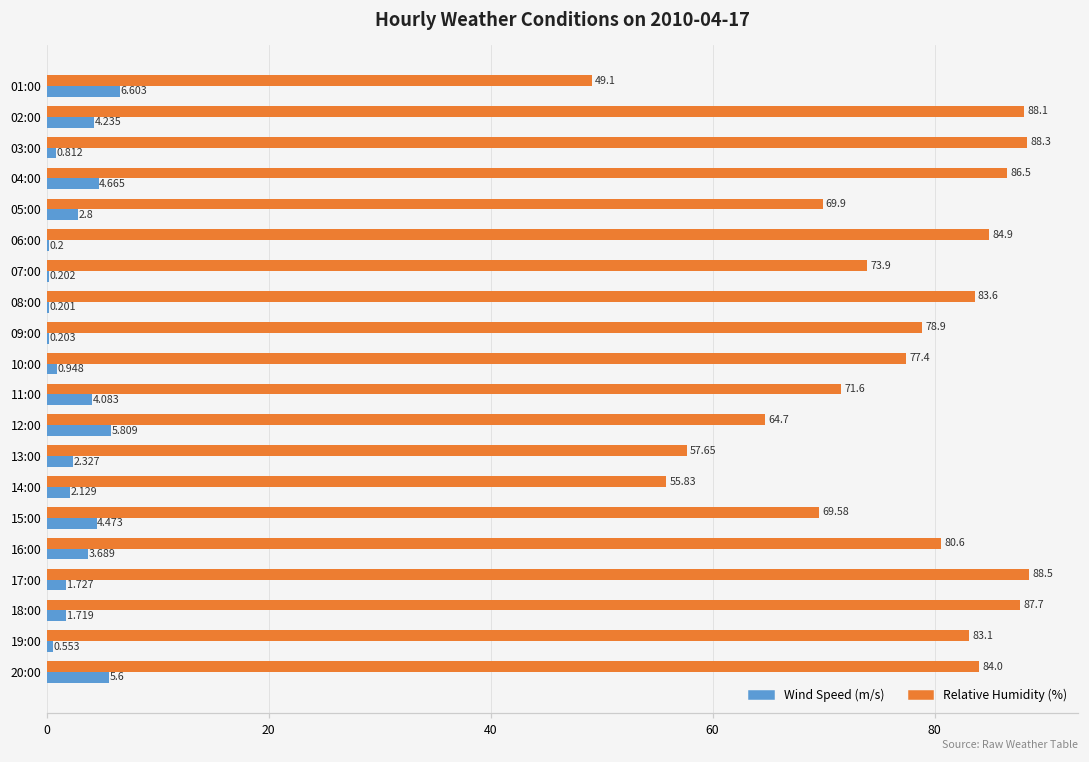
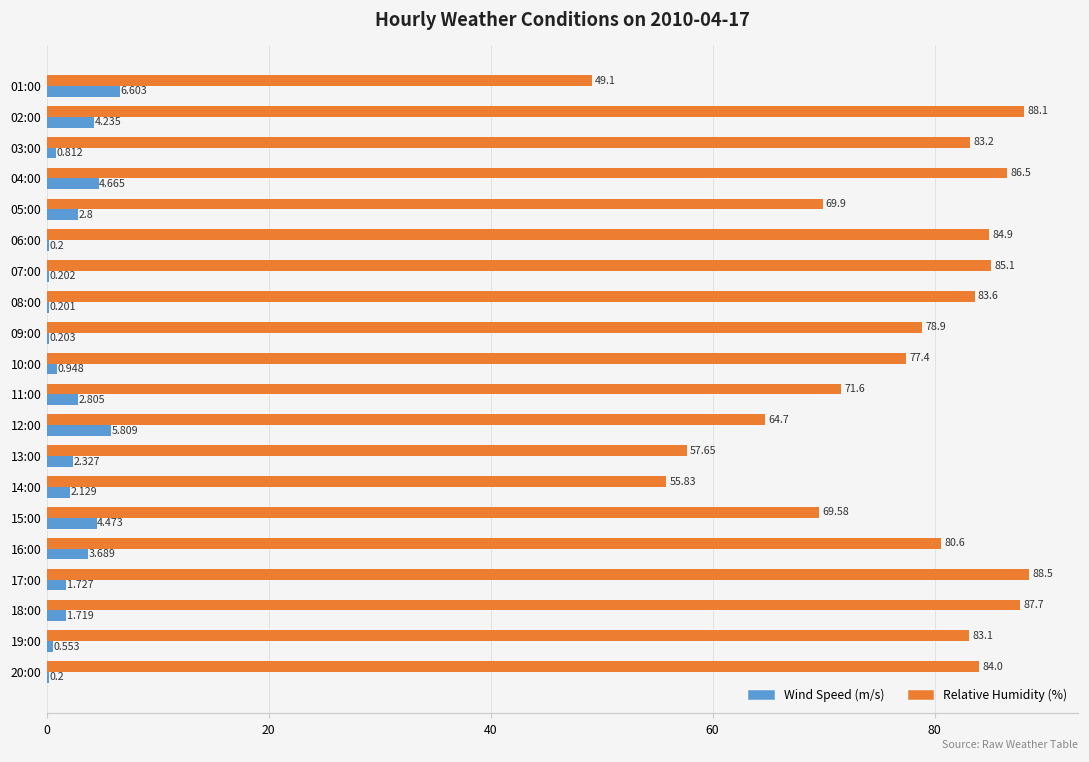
Relative Humidity (%), 03:00: 88.3 -> 83.2
Relative Humidity (%), 07:00: 73.9 -> 85.1
Wind Speed (m/s), 11:00: 4.083 -> 2.805
Wind Speed (m/s), 20:00: 5.6 -> 0.2
